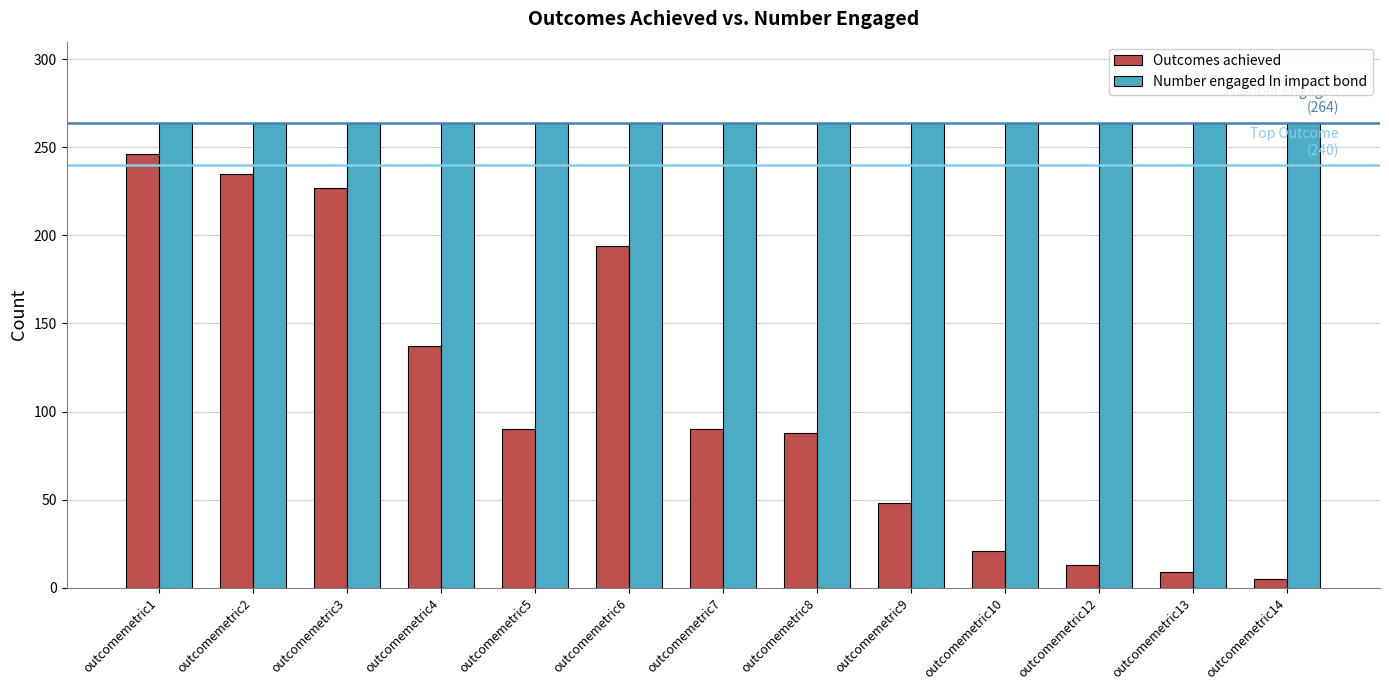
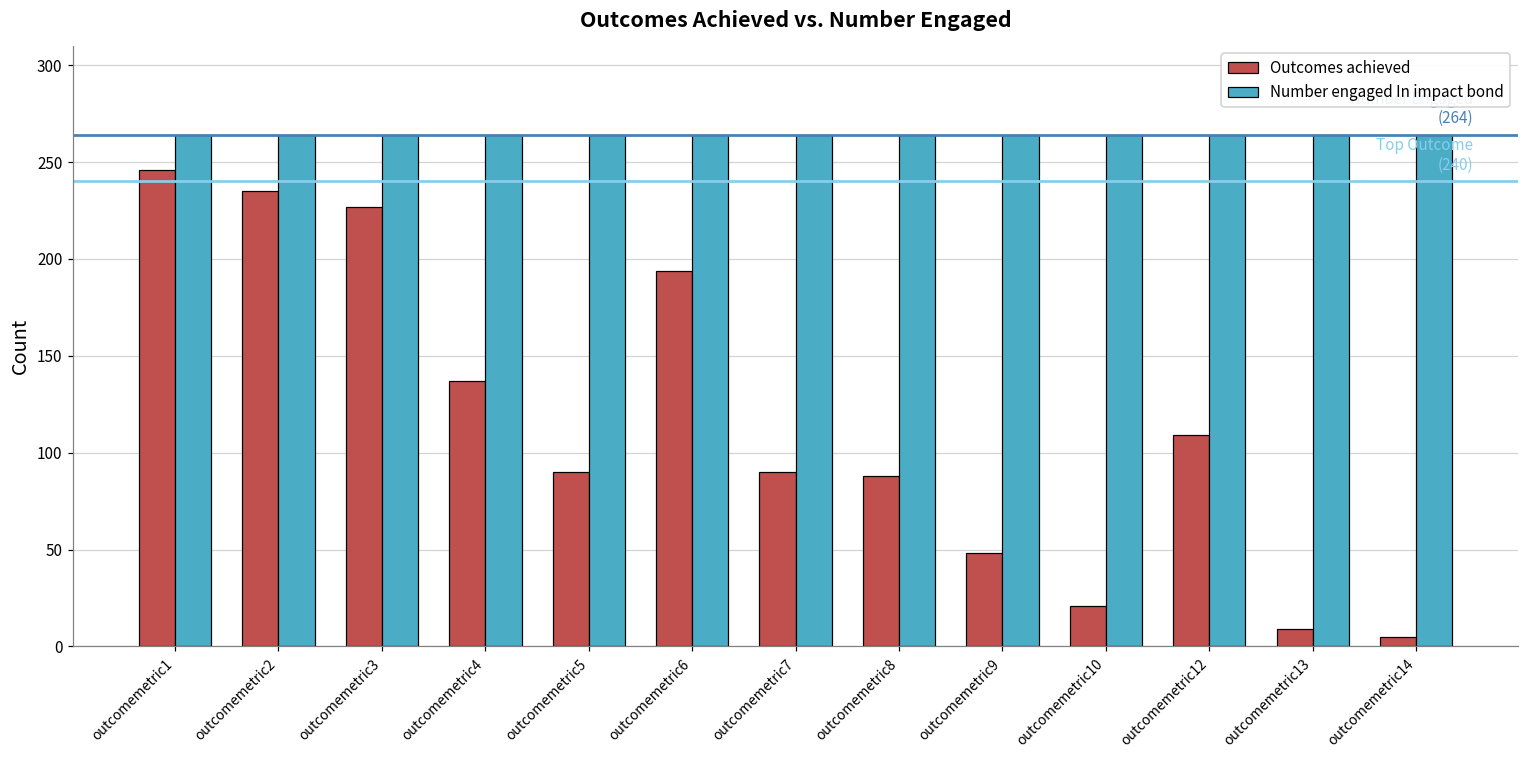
Outcomes achieved, outcomemetric12: 13 -> 109
